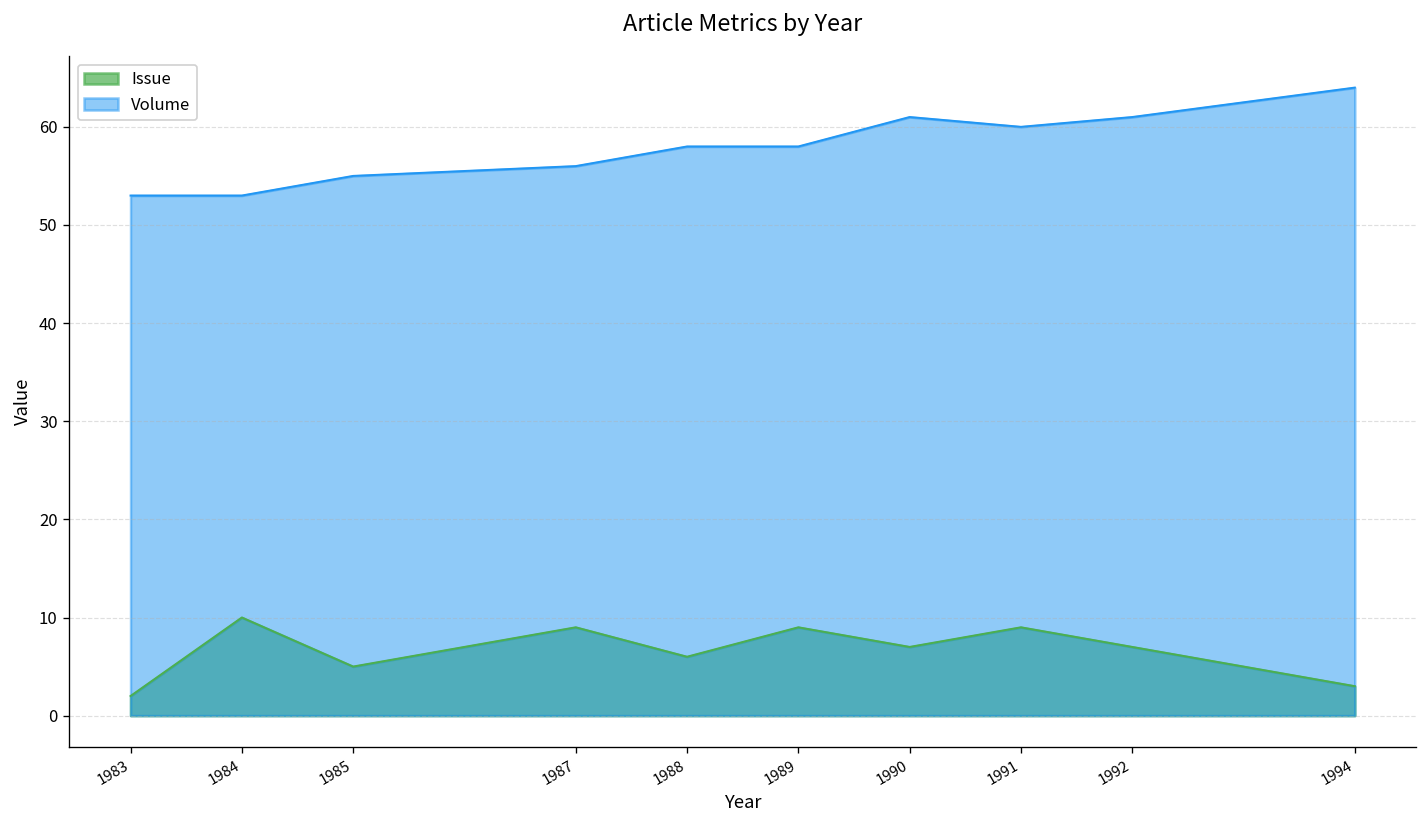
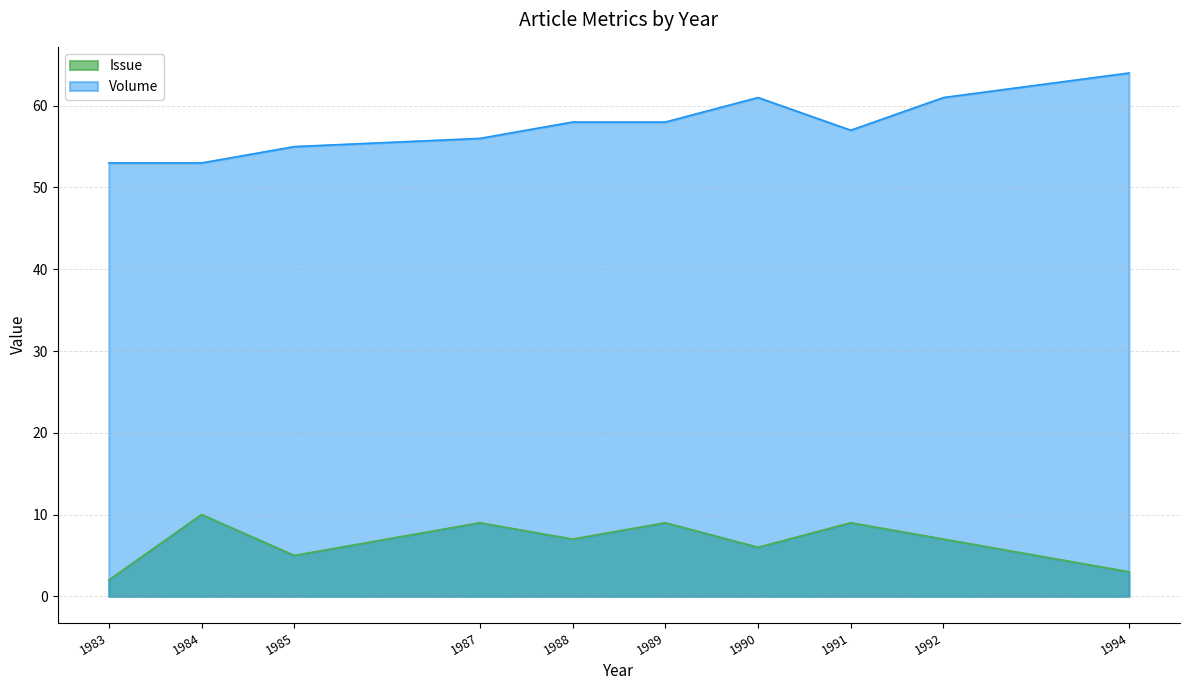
Issue, 1988: 6 -> 7
Issue, 1990: 7 -> 6
Volume, 1991: 60 -> 57
